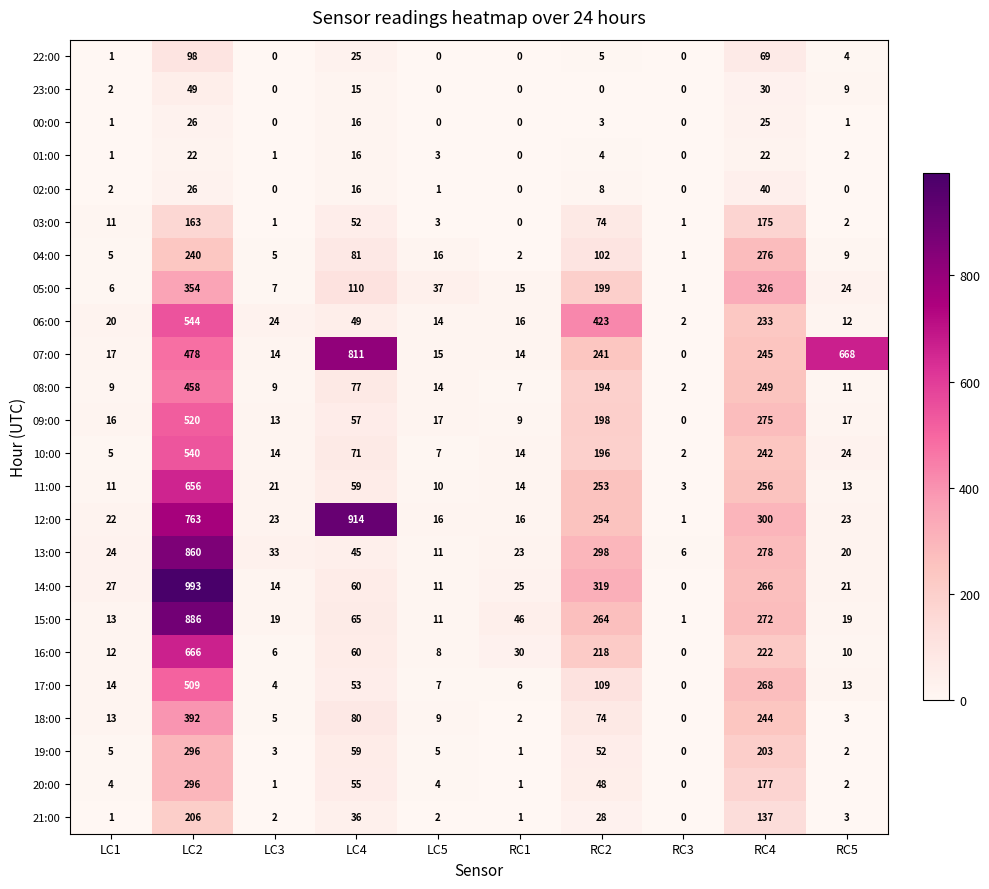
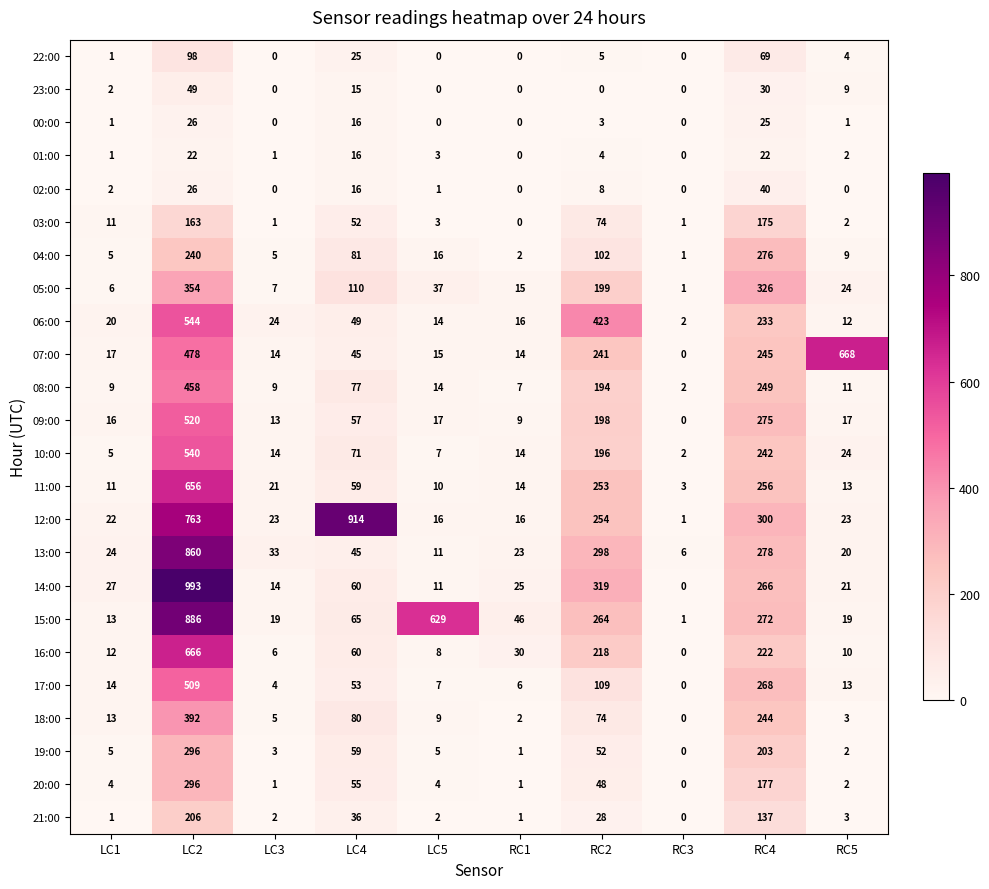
07:00, LC4: 811 -> 45
15:00, LC5: 11 -> 629
